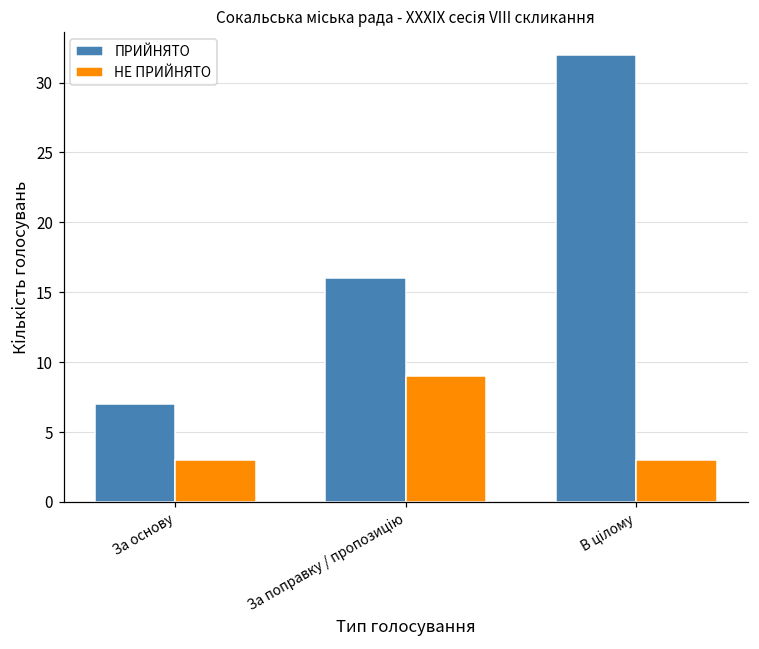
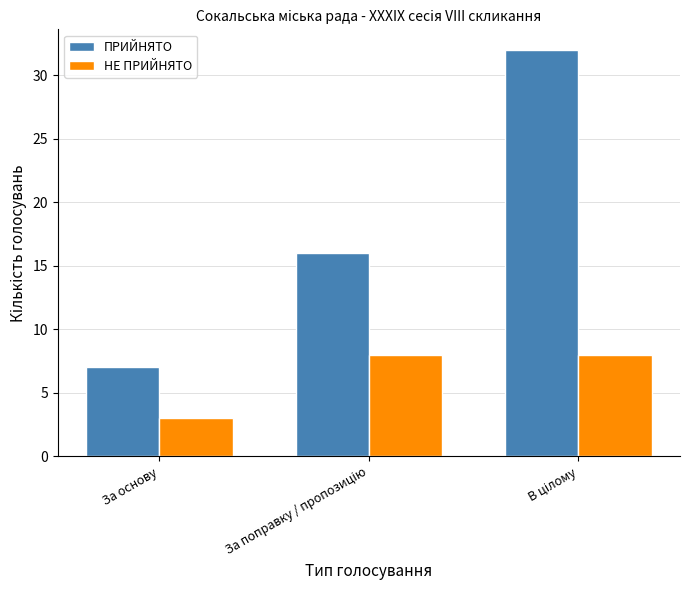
НЕ ПРИЙНЯТО, За поправку / пропозицію: 9 -> 8
НЕ ПРИЙНЯТО, В цілому: 3 -> 8
